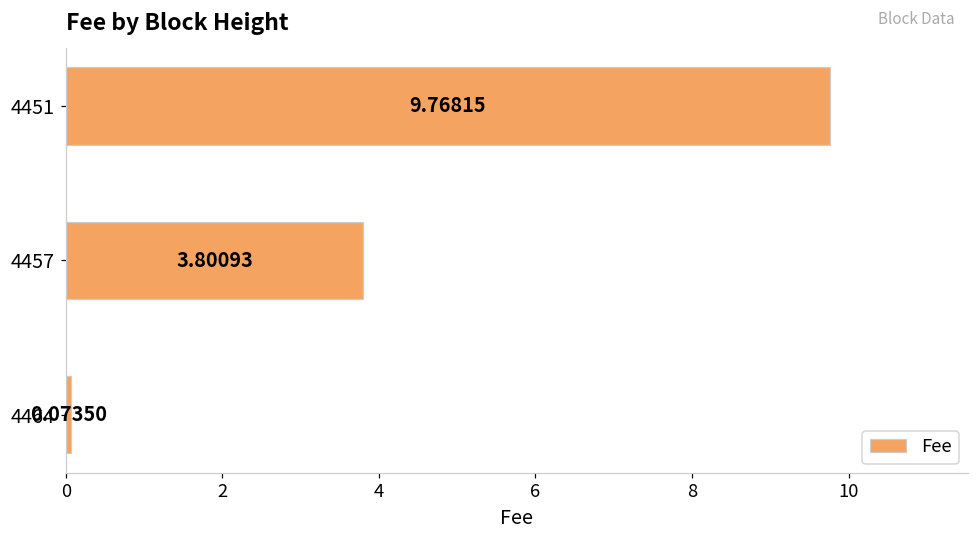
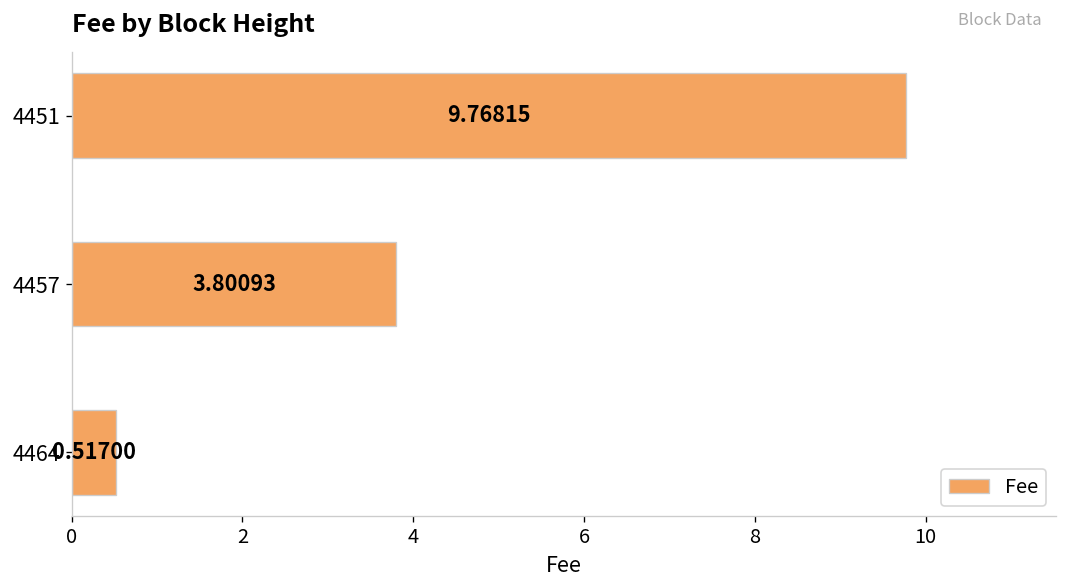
4464: 0.07350 -> 0.51700
